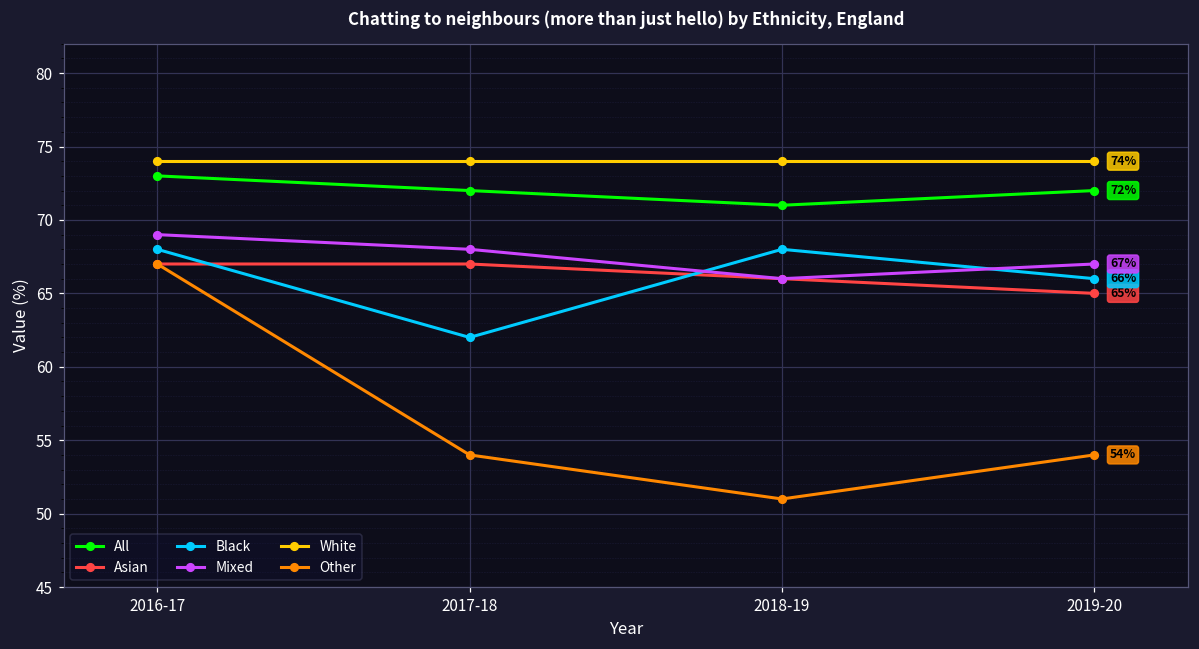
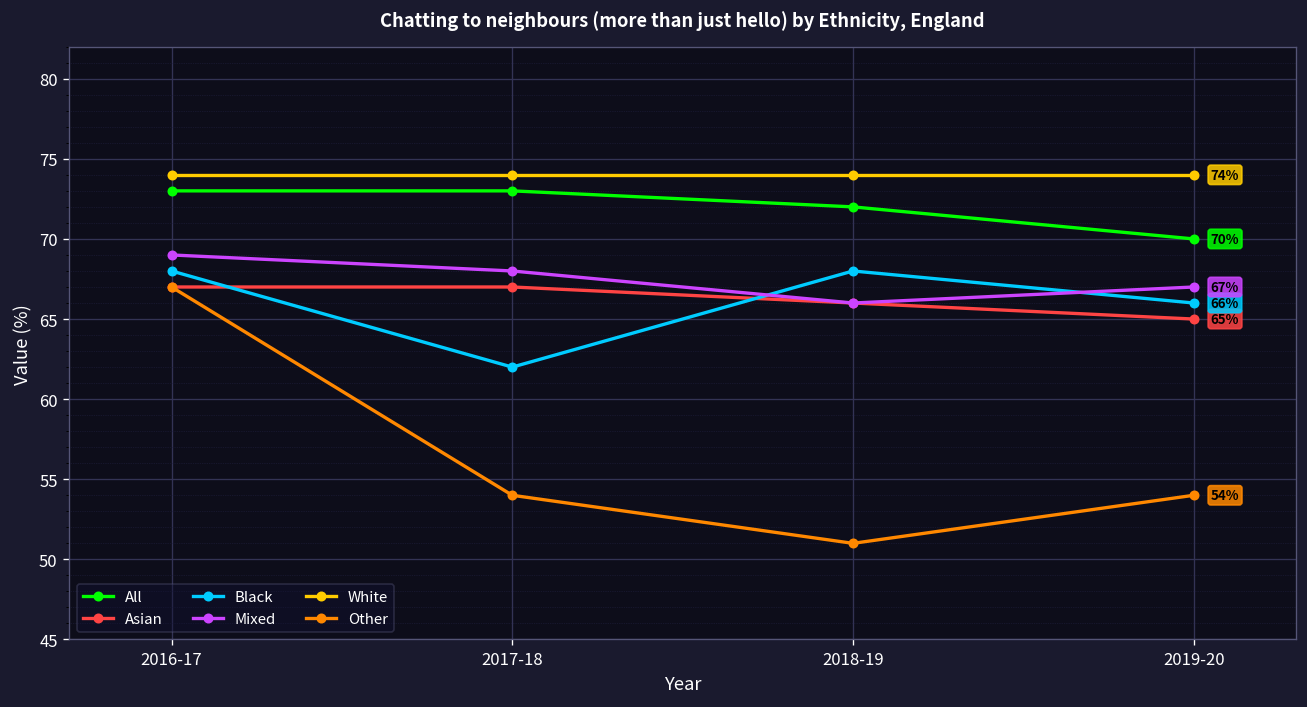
All, 2017-18: 72 -> 73
All, 2018-19: 71 -> 72
All, 2019-20: 72% -> 70%
